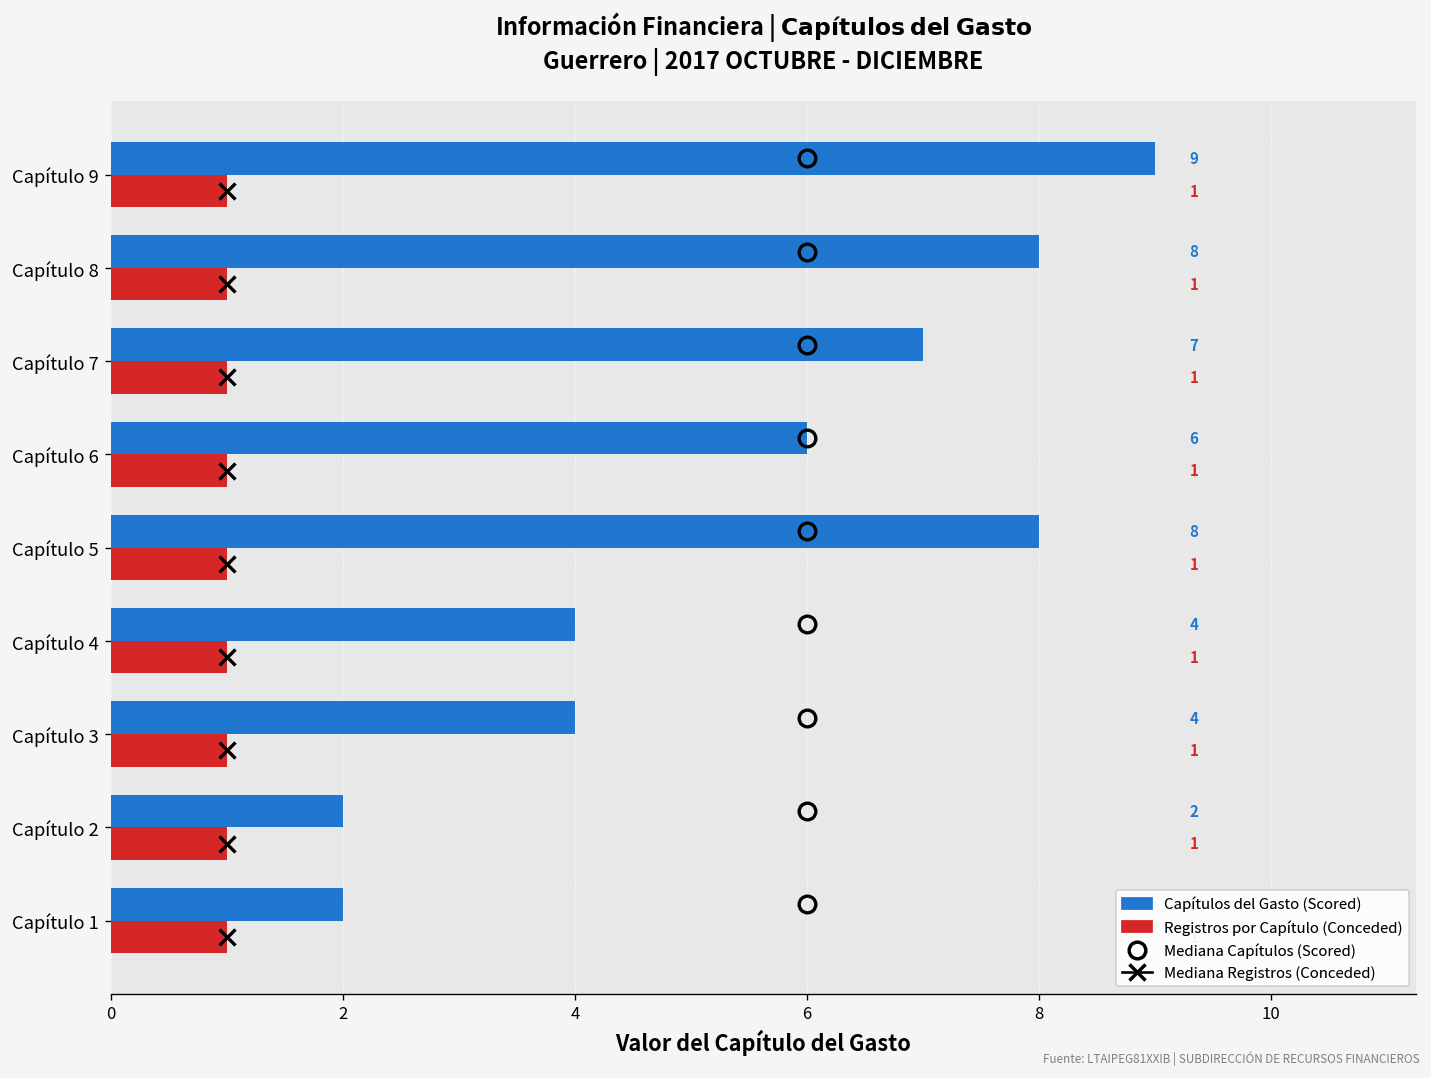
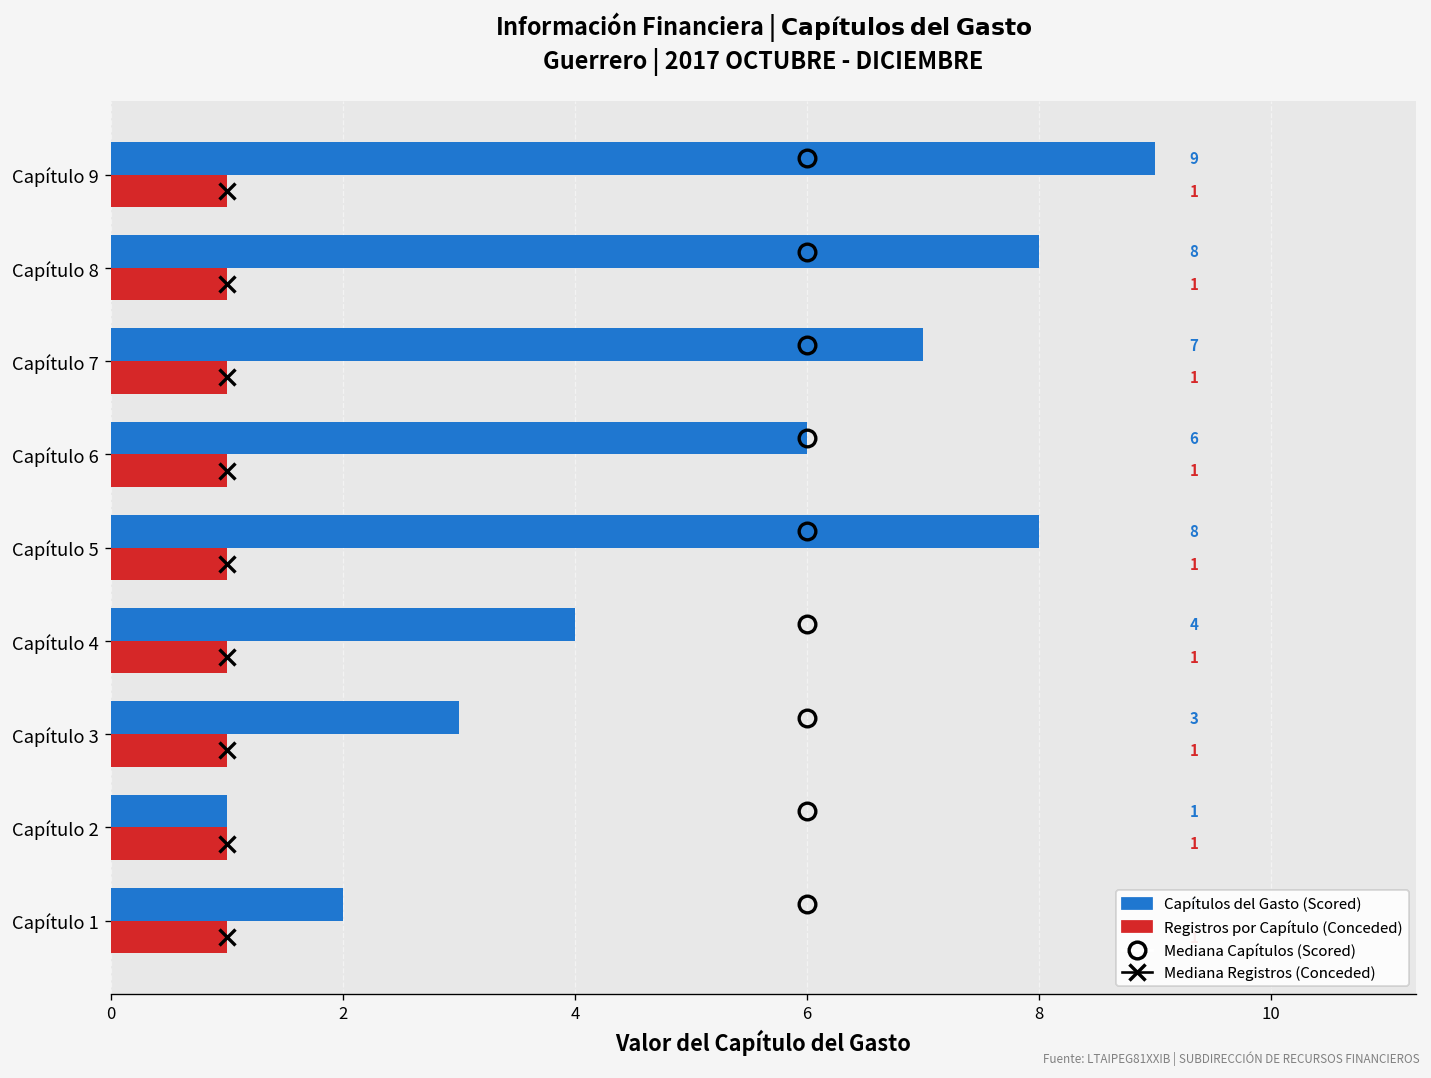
Capítulos del Gasto (Scored), Capítulo 3: 4 -> 3
Capítulos del Gasto (Scored), Capítulo 2: 2 -> 1
